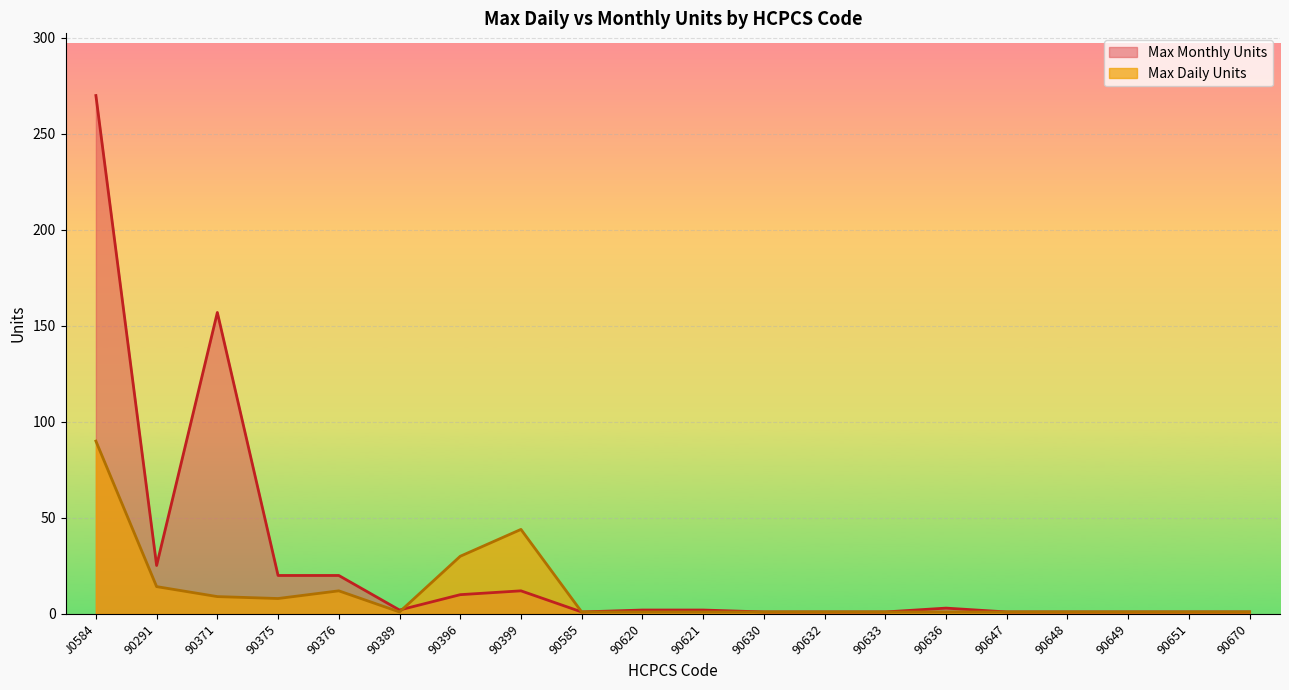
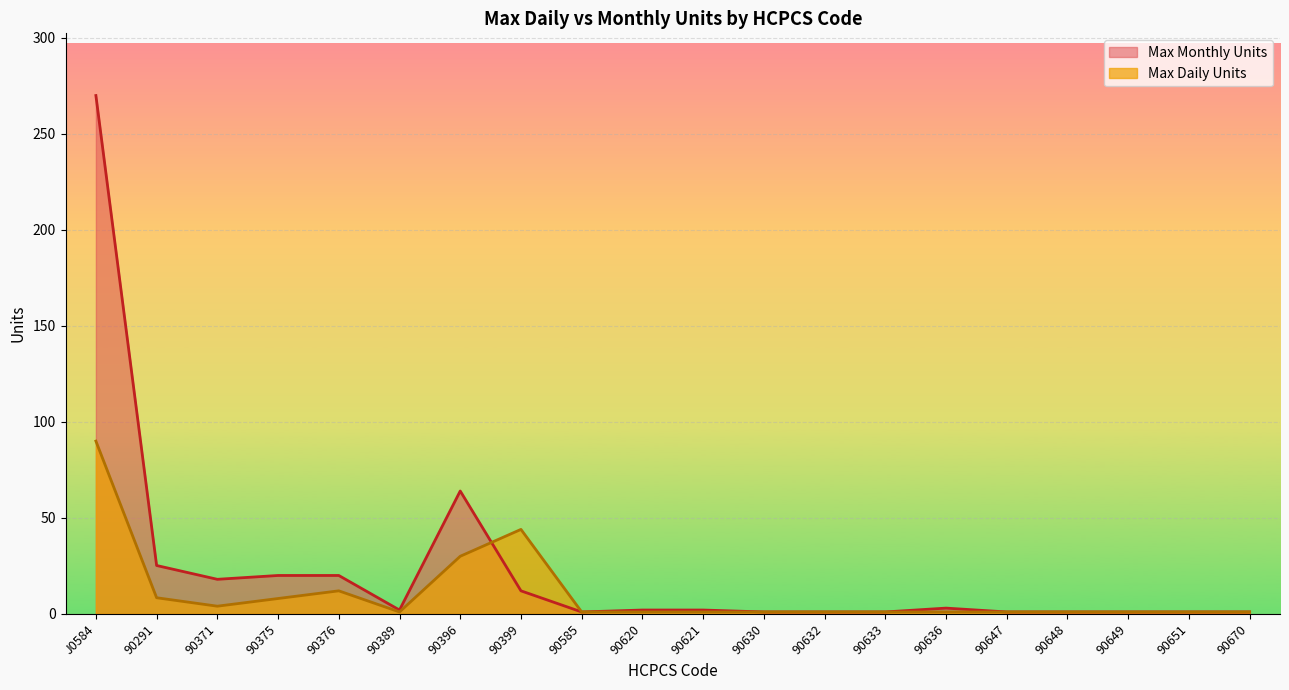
Max Daily Units, 90291: 14 -> 8
Max Monthly Units, 90371: 157 -> 18
Max Daily Units, 90371: 9 -> 4
Max Monthly Units, 90396: 10 -> 64
